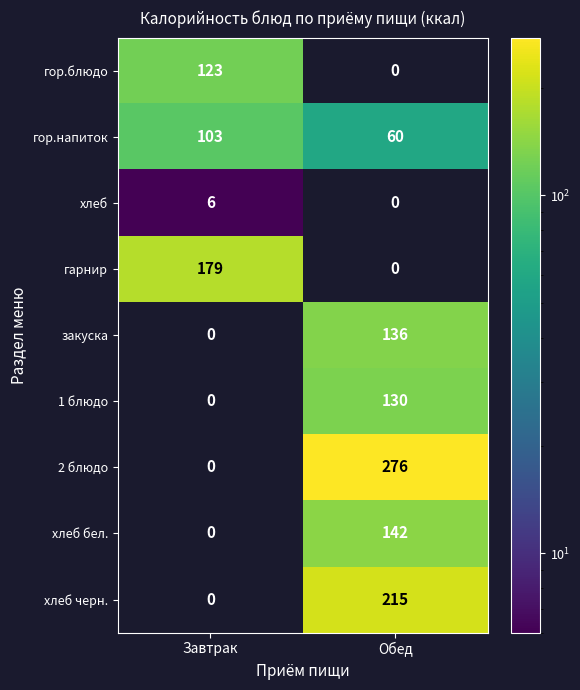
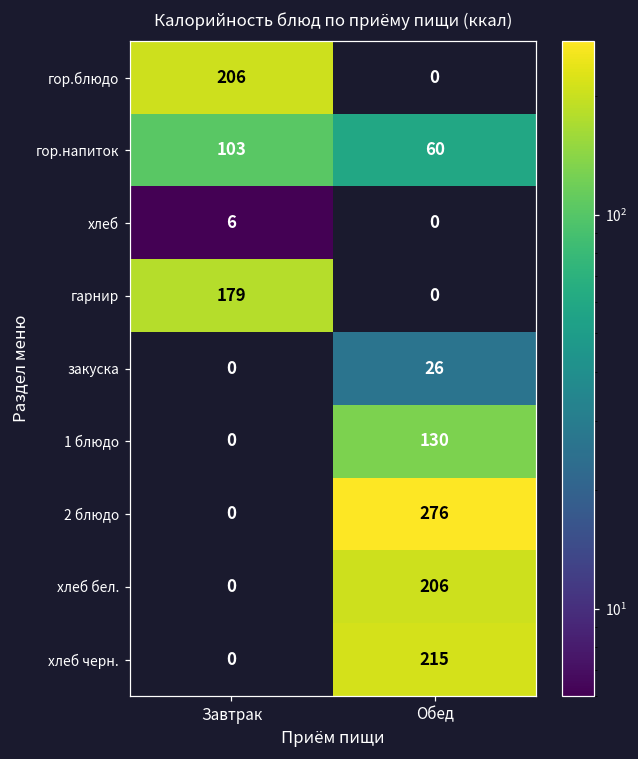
гор.блюдо, Завтрак: 123 -> 206
закуска, Обед: 136 -> 26
хлеб бел., Обед: 142 -> 206
